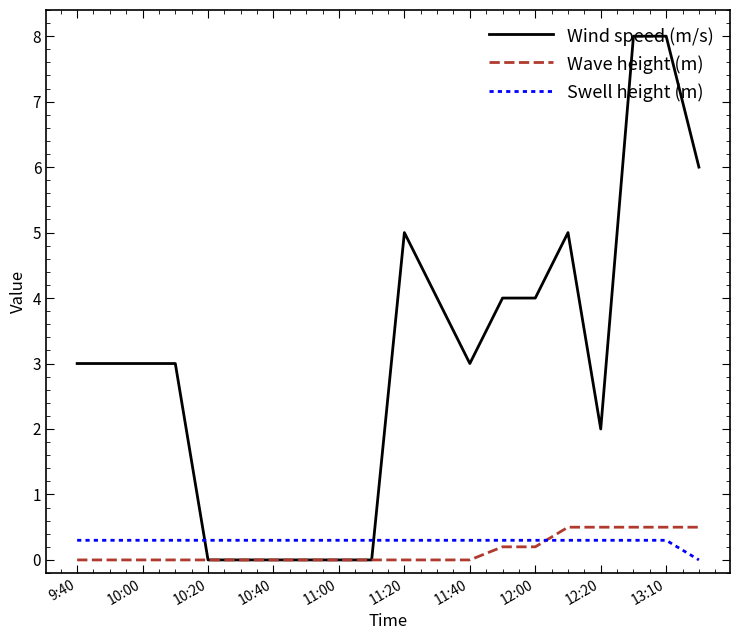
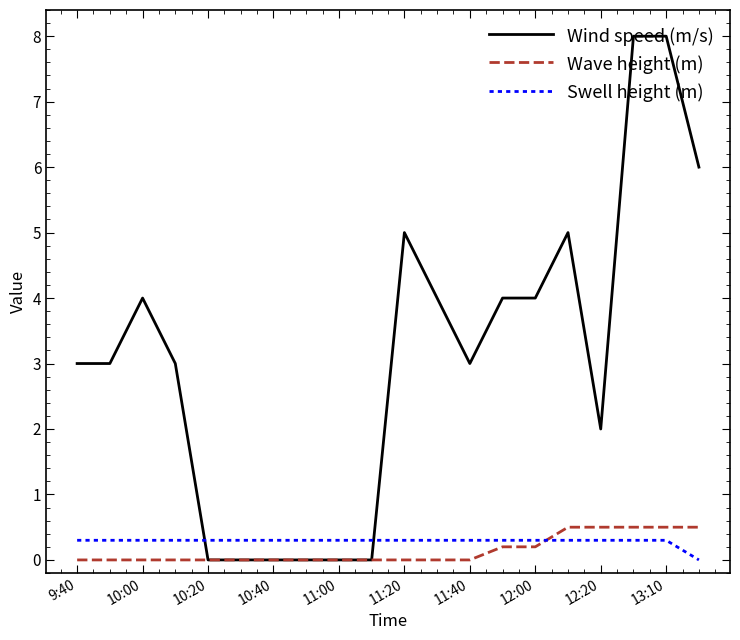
Wind speed (m/s), 10:00: 3 -> 4
